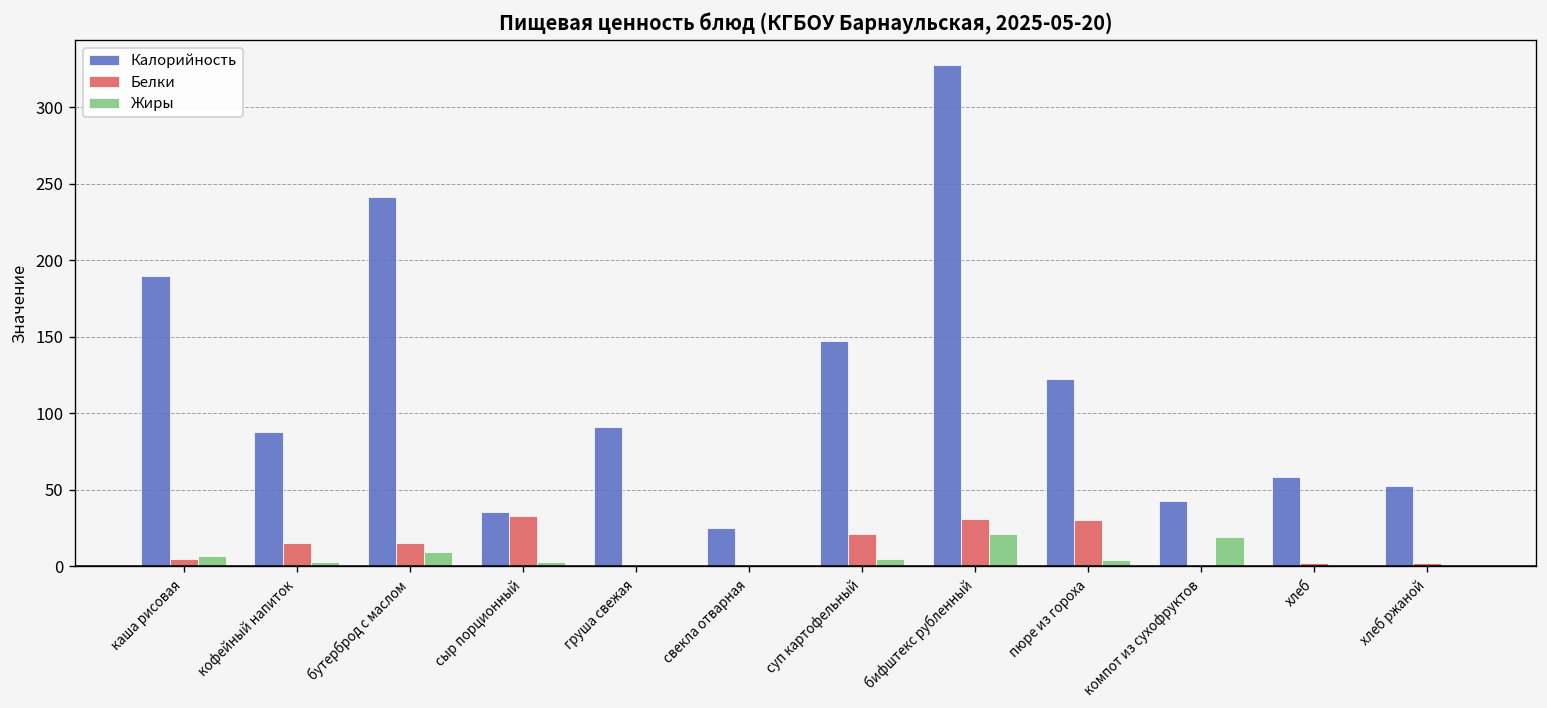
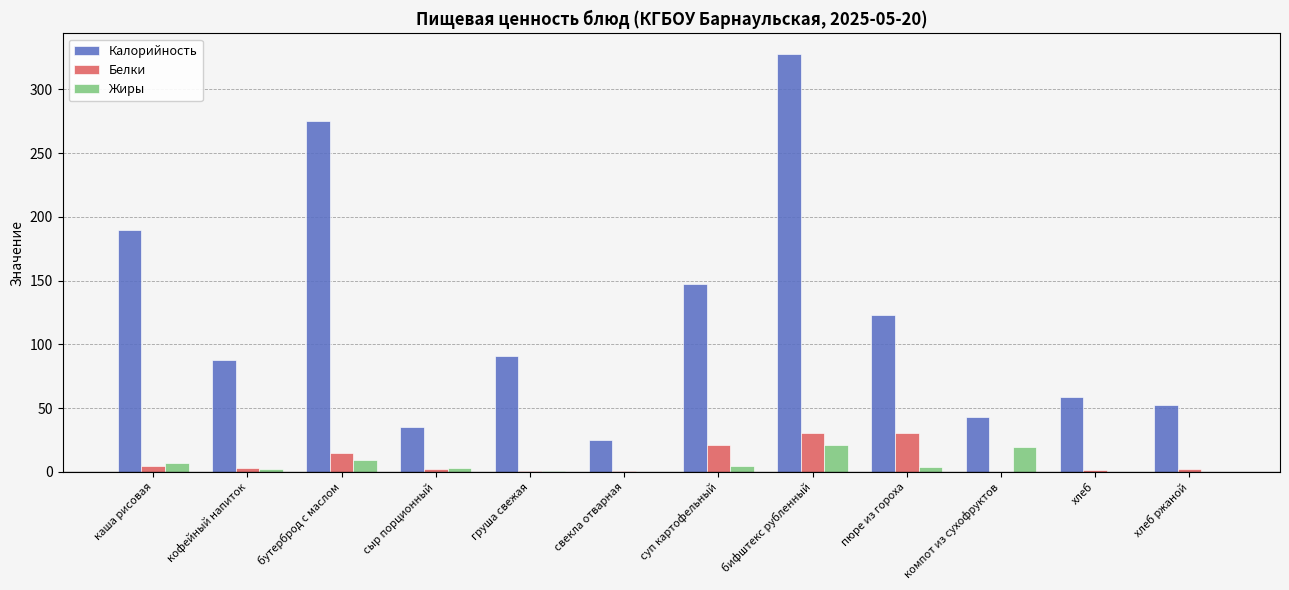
Белки, кофейный напиток: 15 -> 3
Калорийность, бутерброд с маслом: 241 -> 276
Белки, сыр порционный: 33 -> 2
